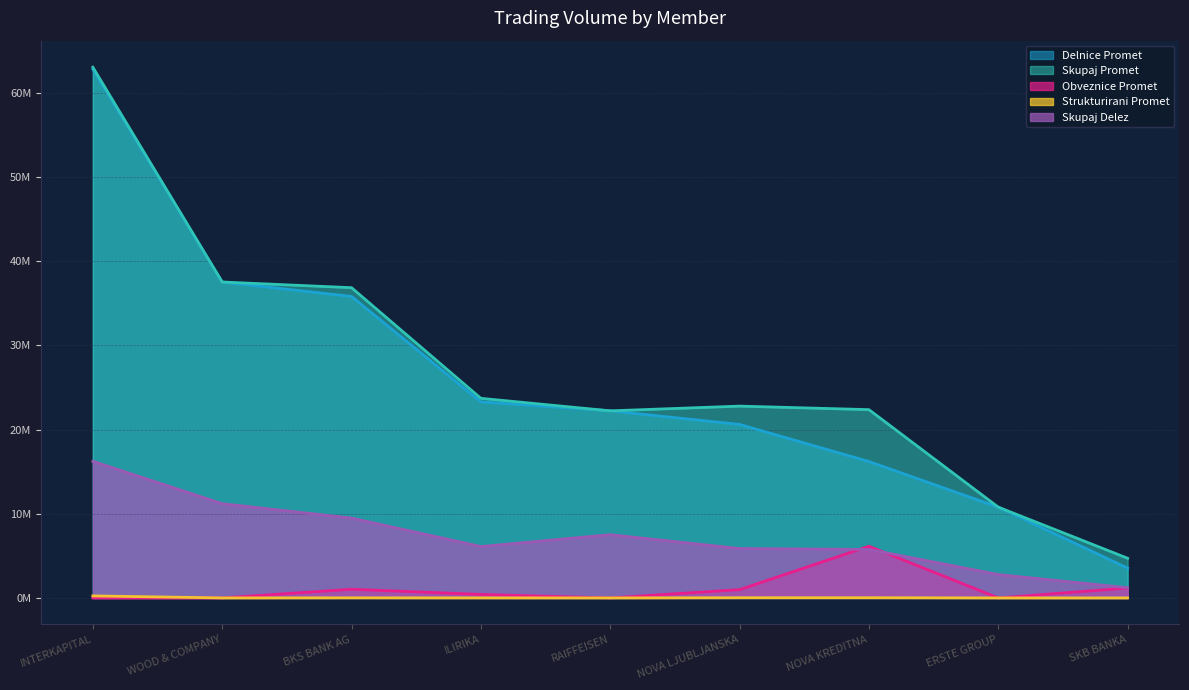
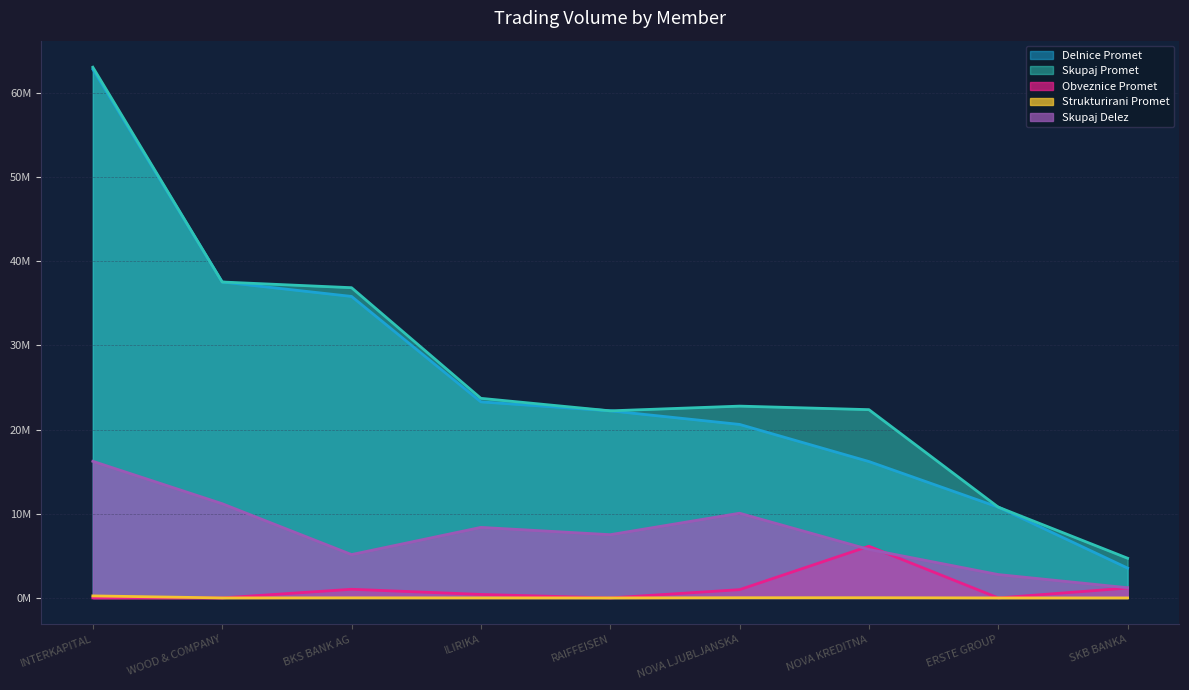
Skupaj Delez, BKS BANK AG: 9000000 -> 5000000
Skupaj Delez, ILIRIKA: 6000000 -> 8000000
Skupaj Delez, NOVA LJUBLJANSKA: 6000000 -> 10000000
